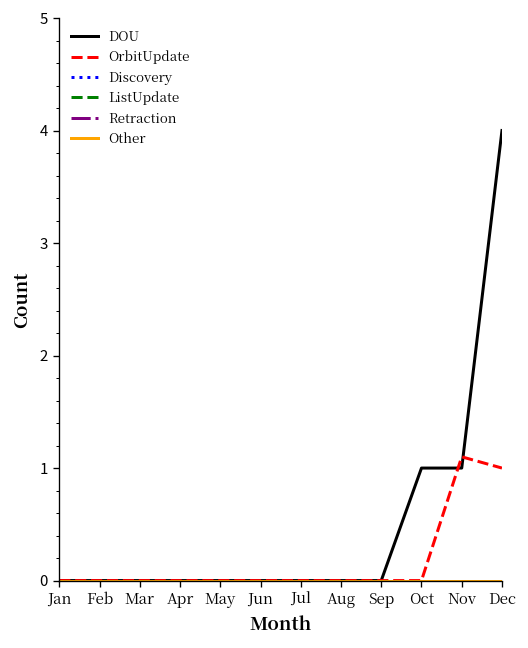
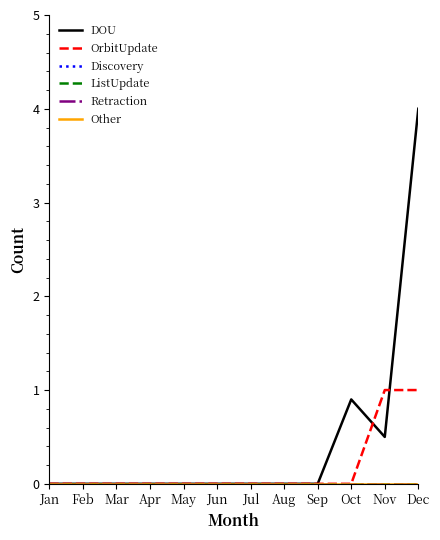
DOU, Oct: 1.0 -> 0.9
DOU, Nov: 1.0 -> 0.5
OrbitUpdate, Nov: 1.1 -> 1.0
